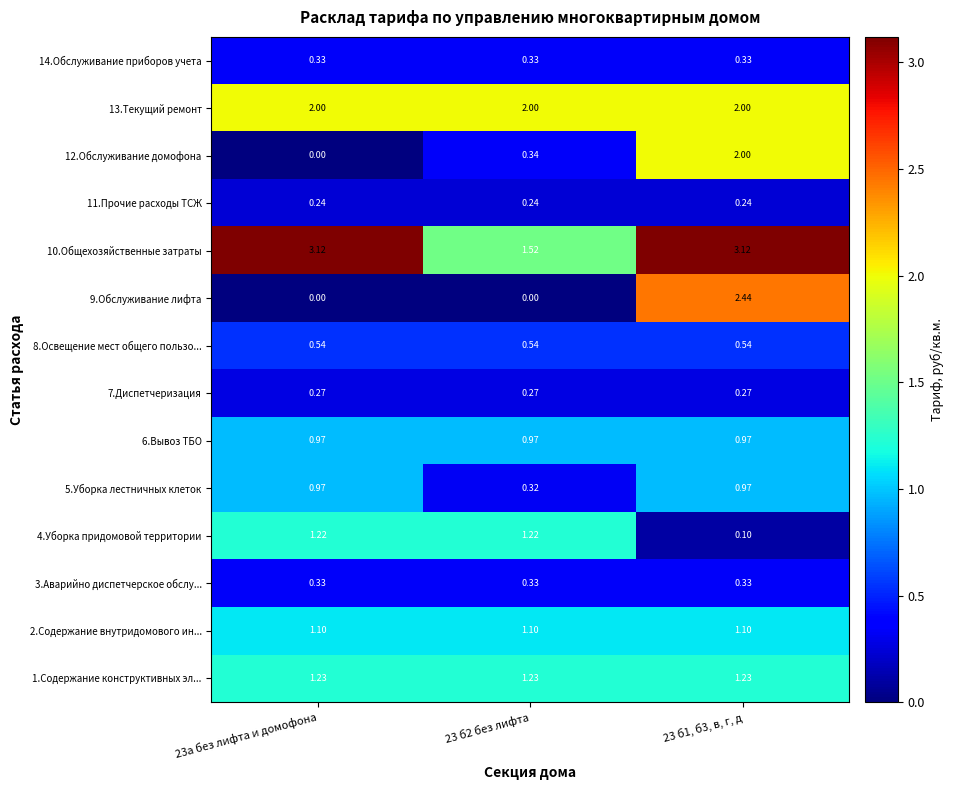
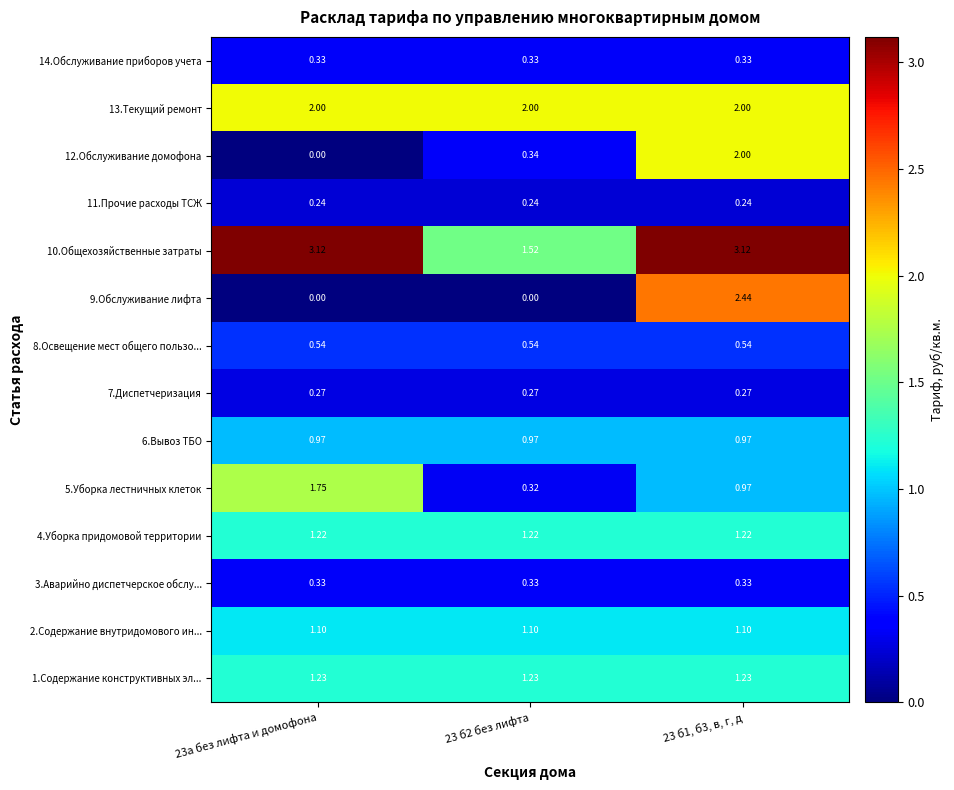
5.Уборка лестничных клеток, 23а без лифта и домофона: 0.97 -> 1.75
4.Уборка придомовой территории, 23 б1, б3, в, г, д: 0.10 -> 1.22
